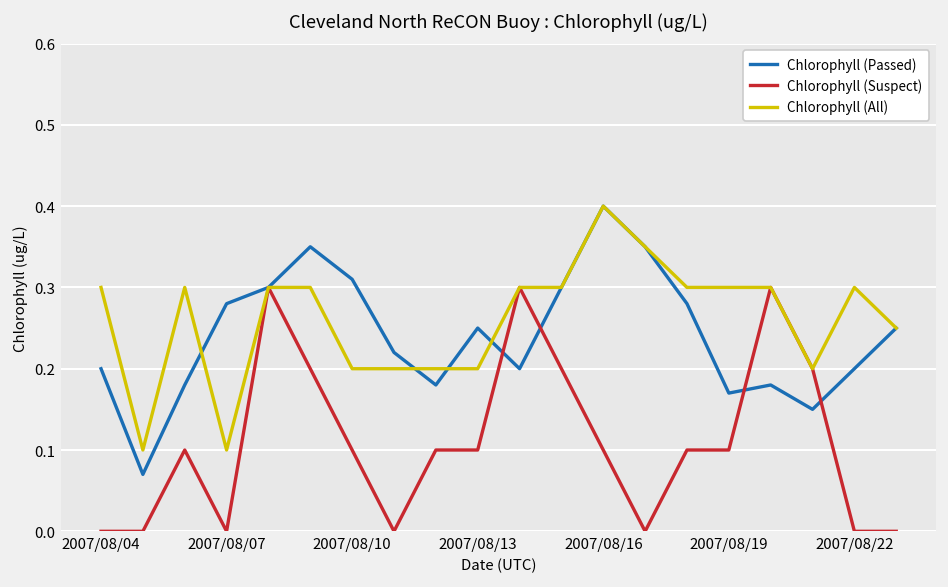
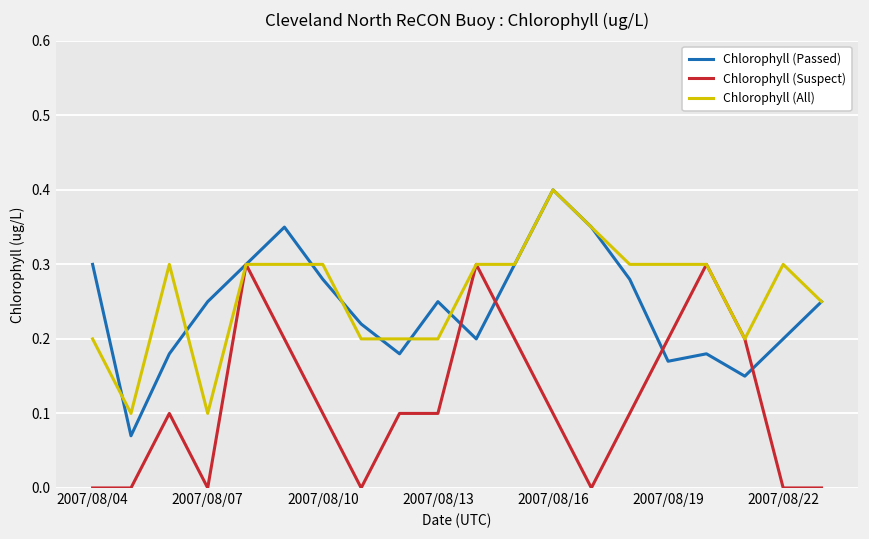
Chlorophyll (Passed), 2007/08/04: 0.2 -> 0.3
Chlorophyll (All), 2007/08/04: 0.3 -> 0.2
Chlorophyll (Passed), 2007/08/07: 0.28 -> 0.25
Chlorophyll (Passed), 2007/08/10: 0.31 -> 0.28
Chlorophyll (All), 2007/08/10: 0.2 -> 0.3
Chlorophyll (Suspect), 2007/08/19: 0.1 -> 0.2
